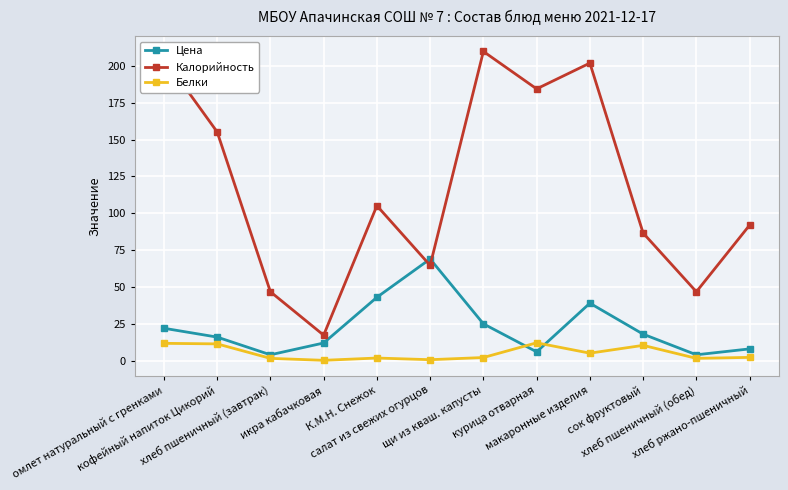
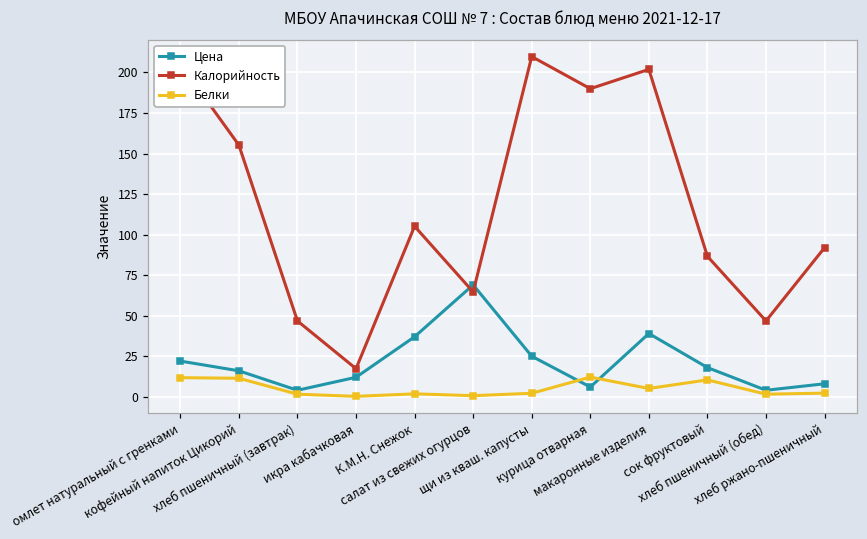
Цена, К.М.Н. Снежок: 43 -> 37
Калорийность, курица отварная: 184 -> 190
